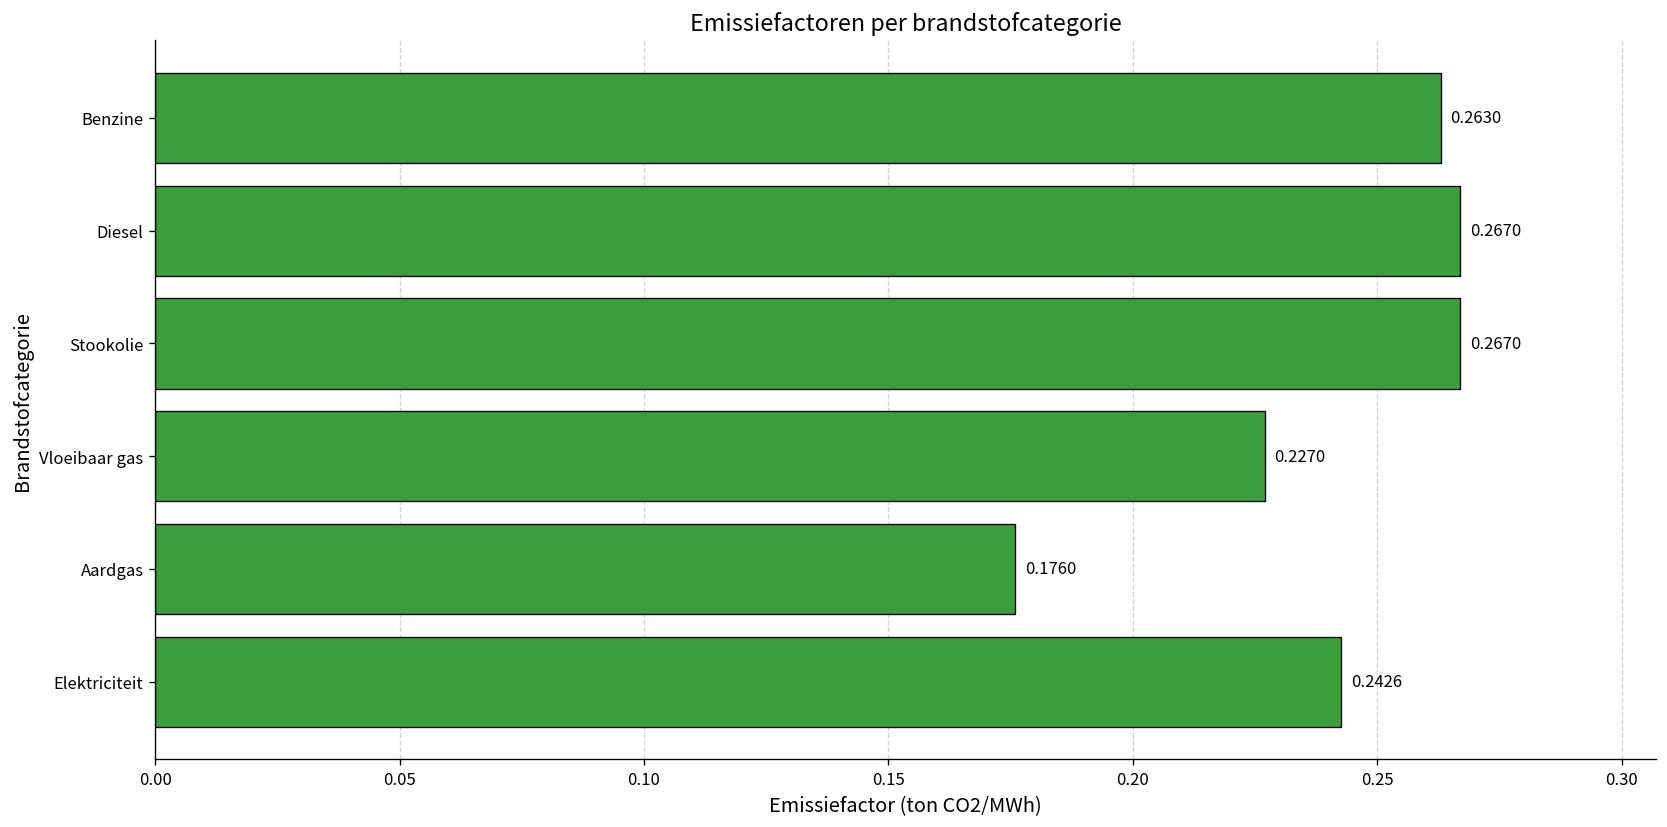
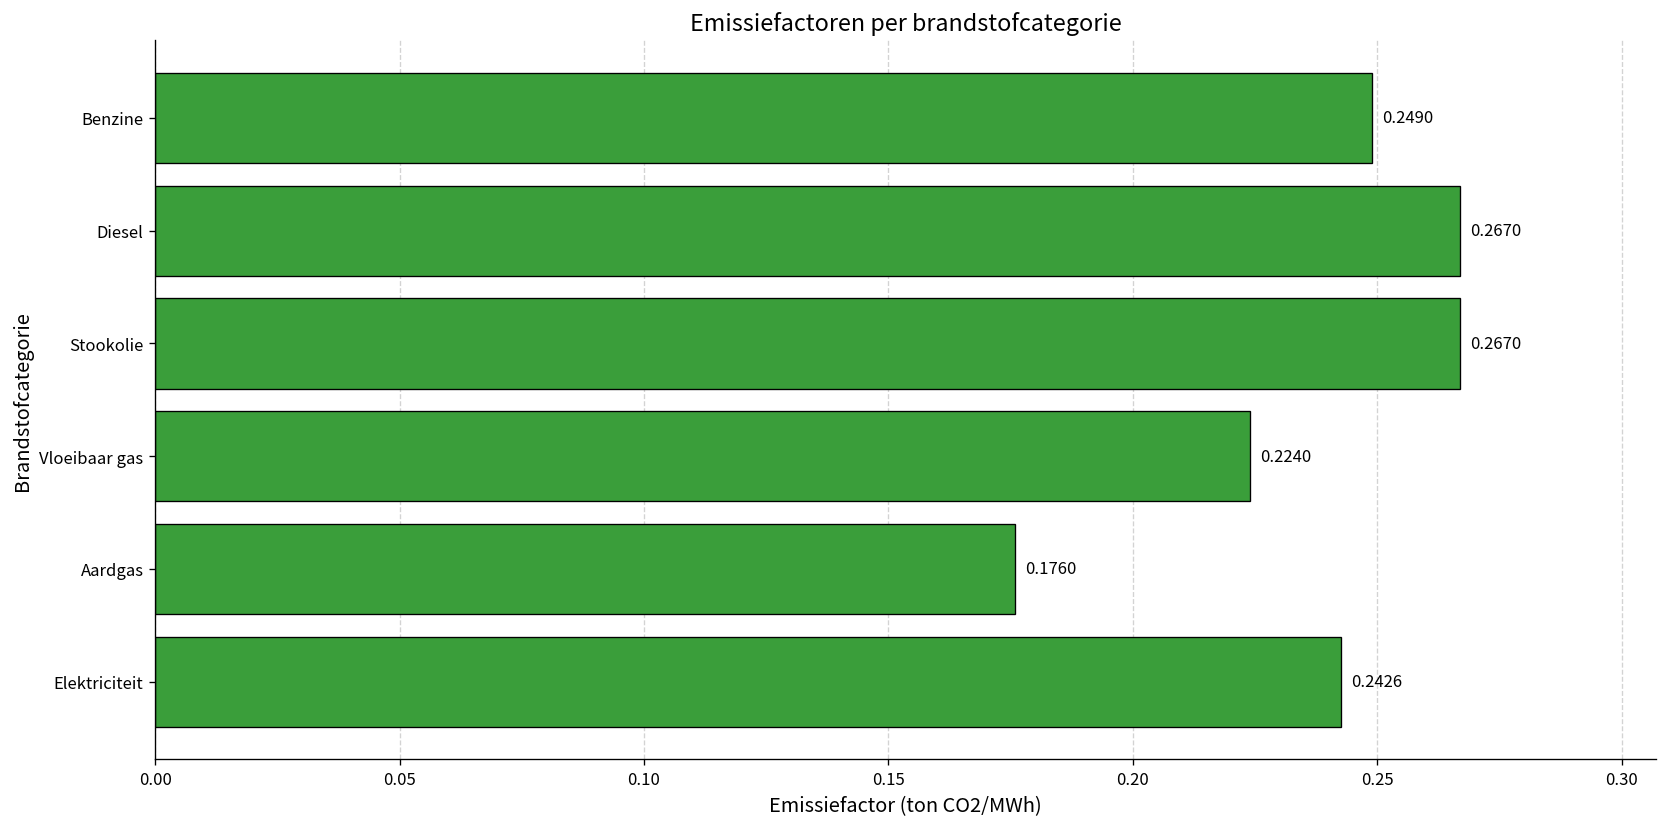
Benzine: 0.2630 -> 0.2490
Vloeibaar gas: 0.2270 -> 0.2240
